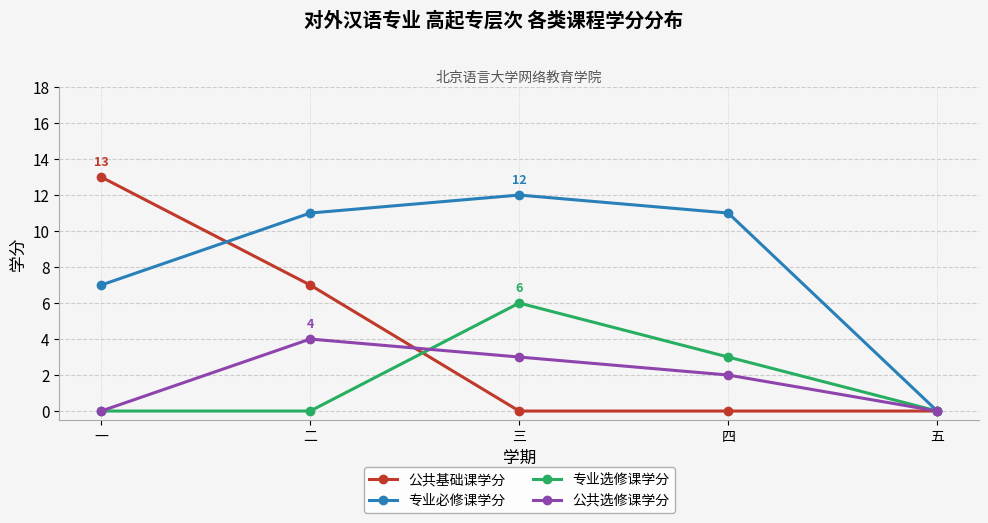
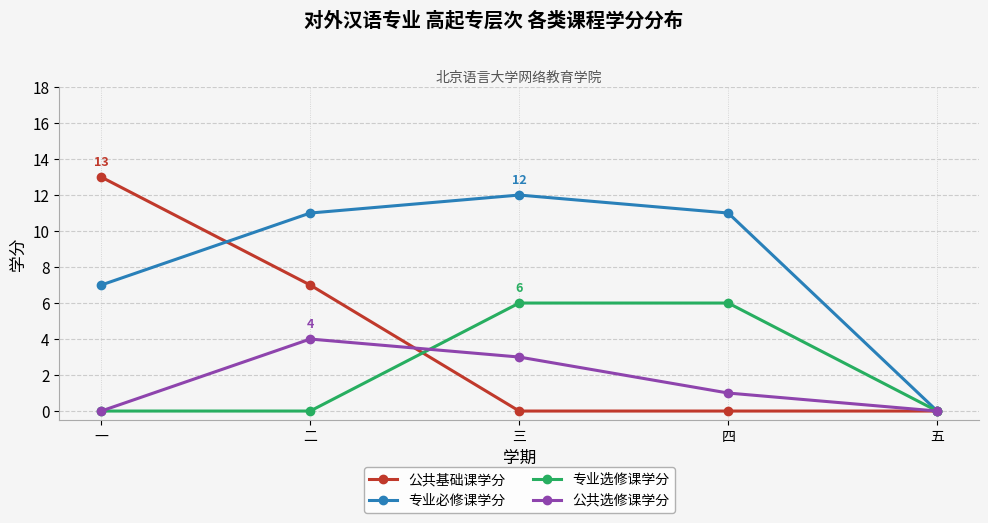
专业选修课学分, 四: 3 -> 6
公共选修课学分, 四: 2 -> 1
